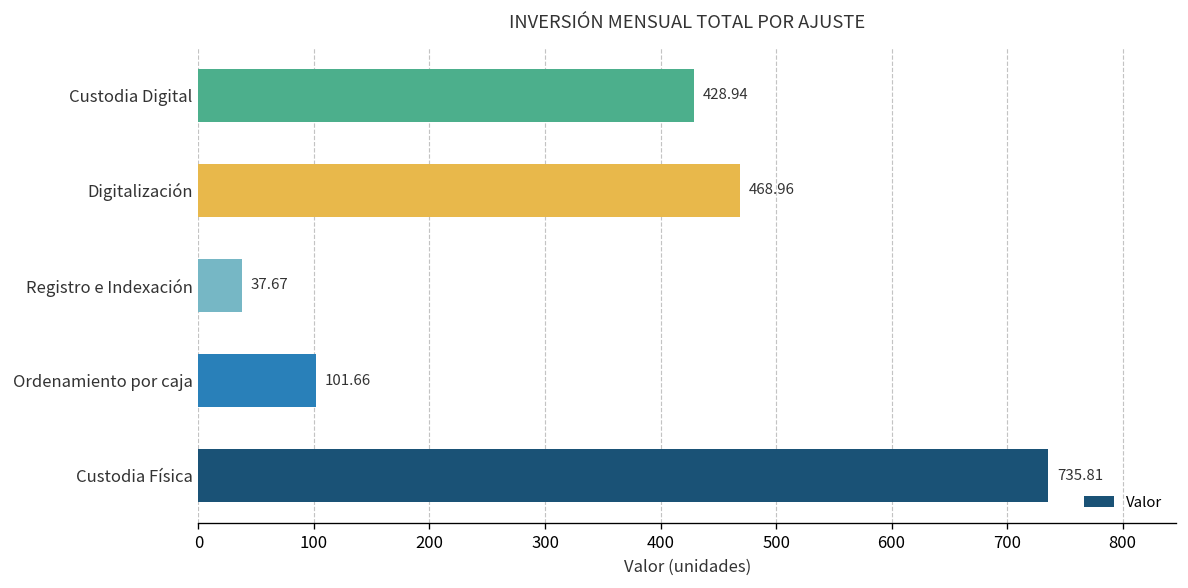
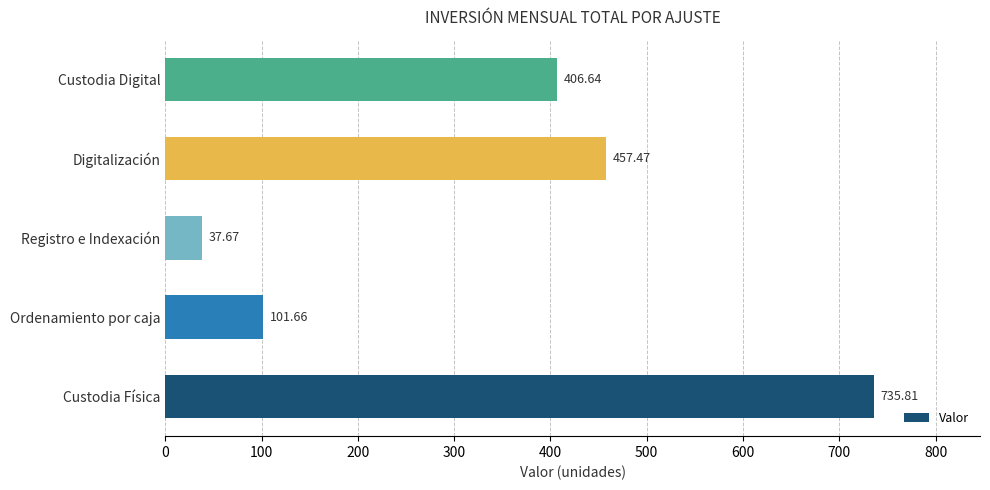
Custodia Digital: 428.94 -> 406.64
Digitalización: 468.96 -> 457.47
